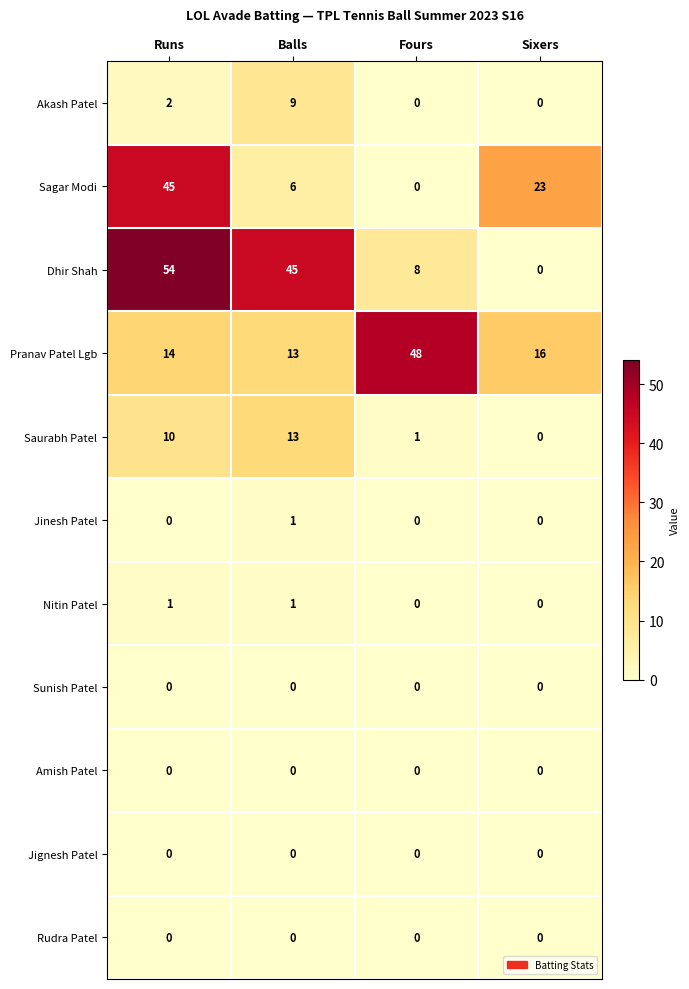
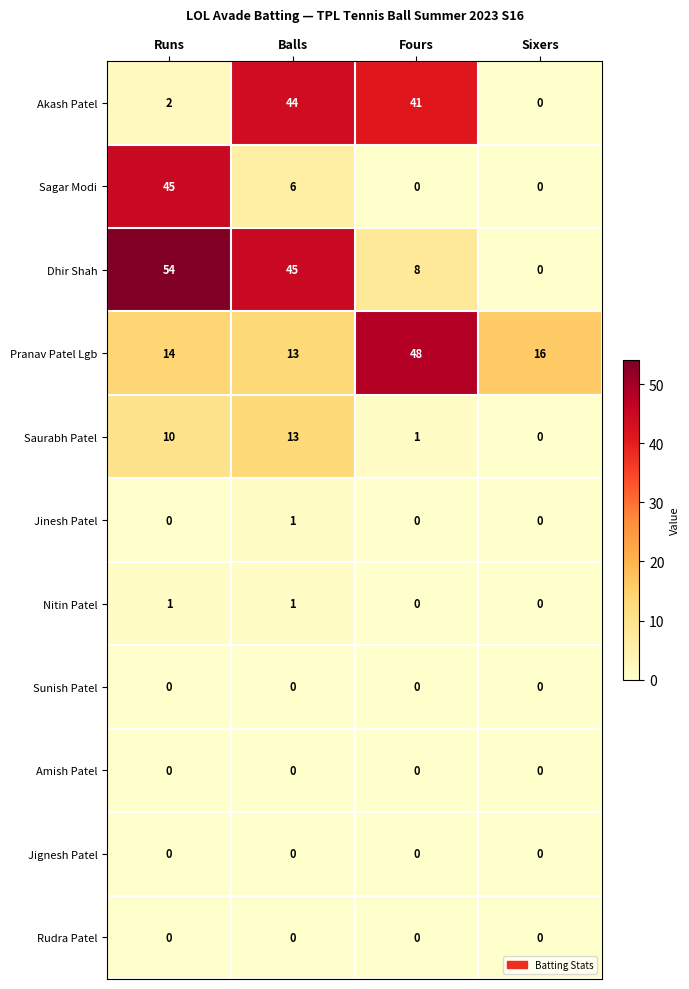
Akash Patel, Balls: 9 -> 44
Akash Patel, Fours: 0 -> 41
Sagar Modi, Sixers: 23 -> 0
